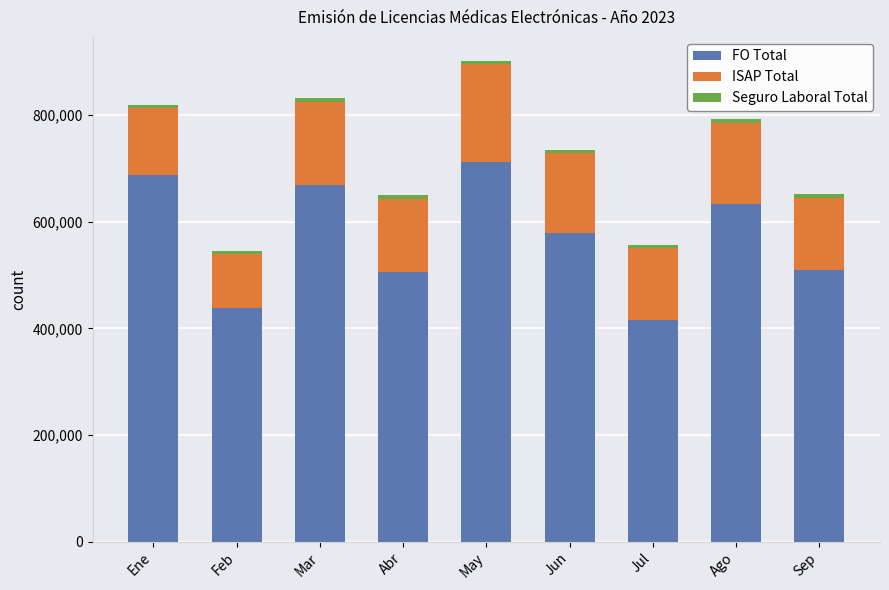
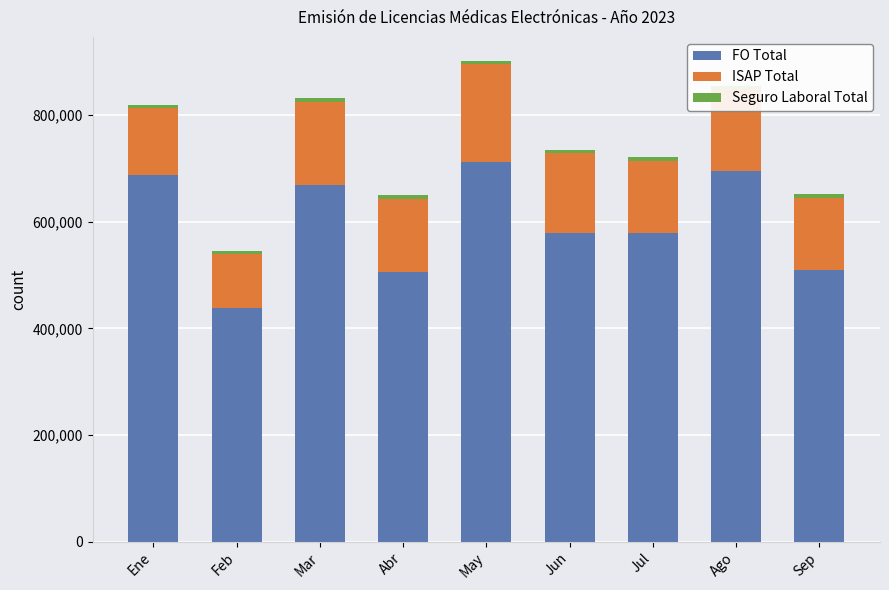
FO Total, Jul: 420,000 -> 580,000
FO Total, Ago: 630,000 -> 700,000
